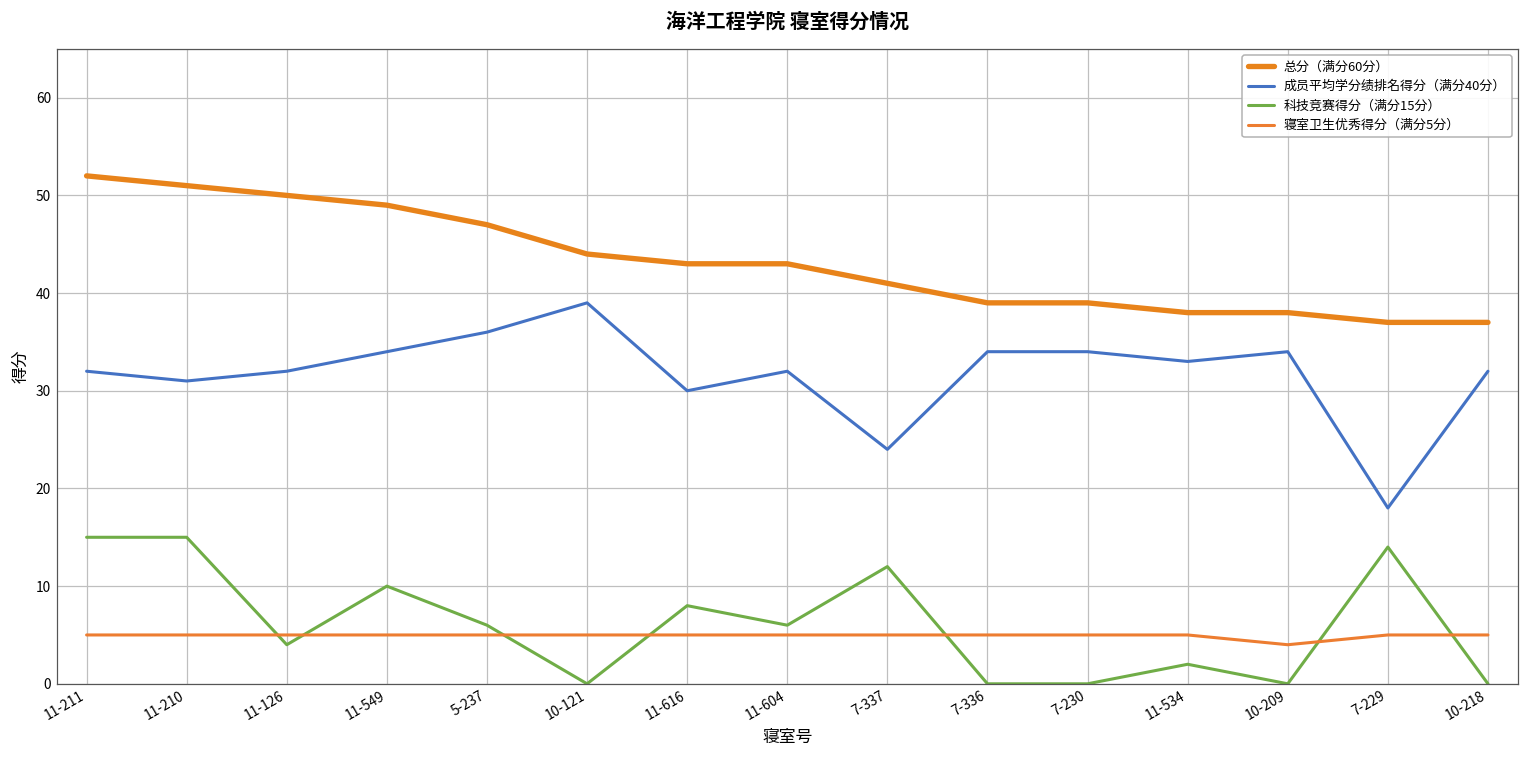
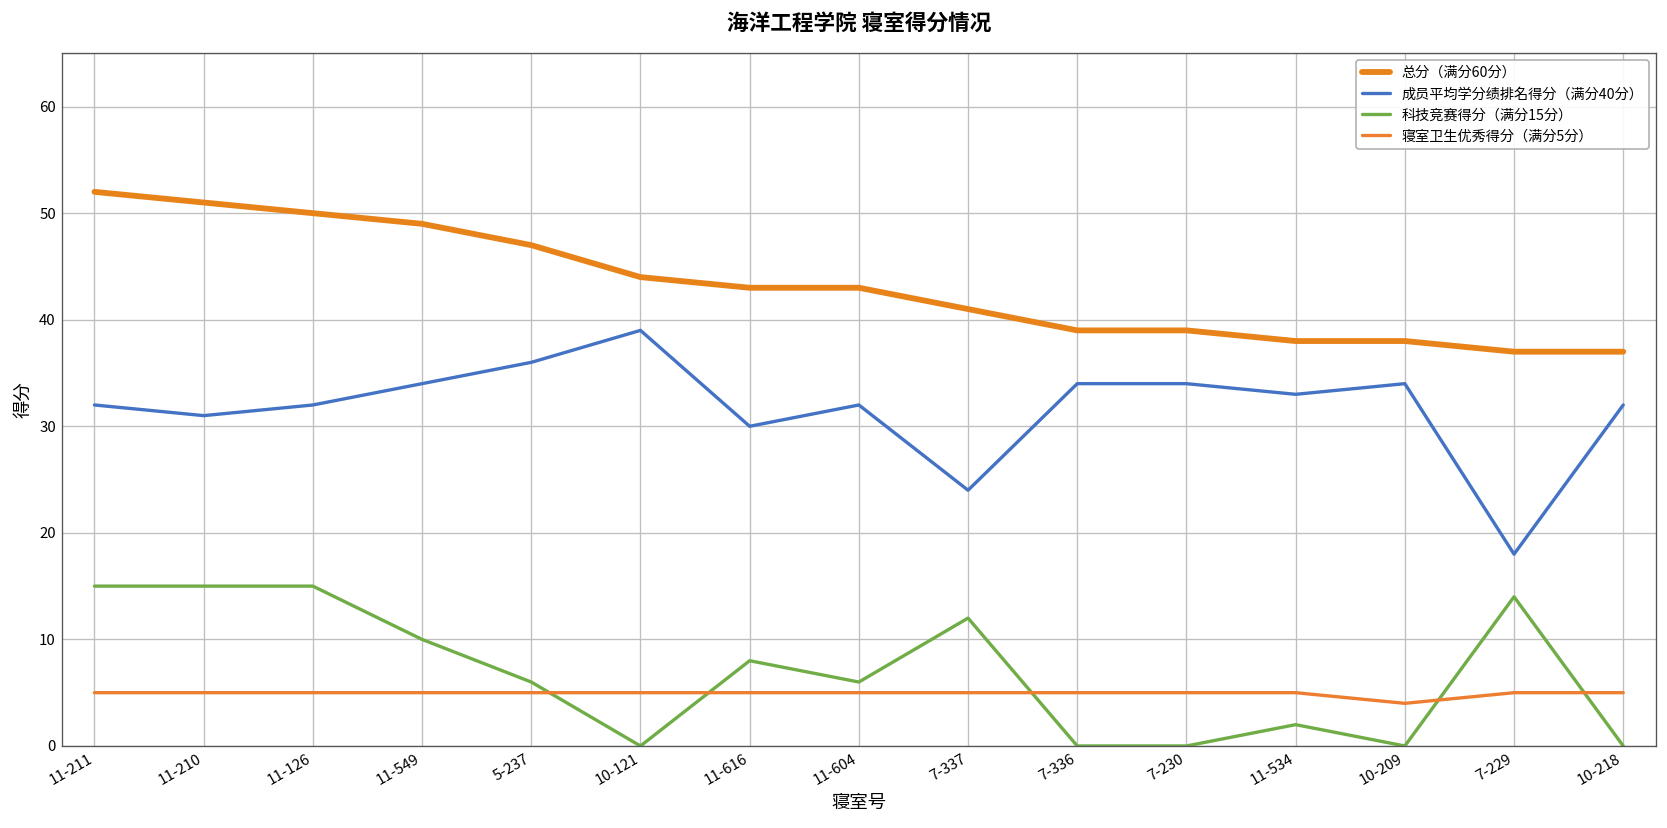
科技竞赛得分（满分15分）, 11-126: 4 -> 15
